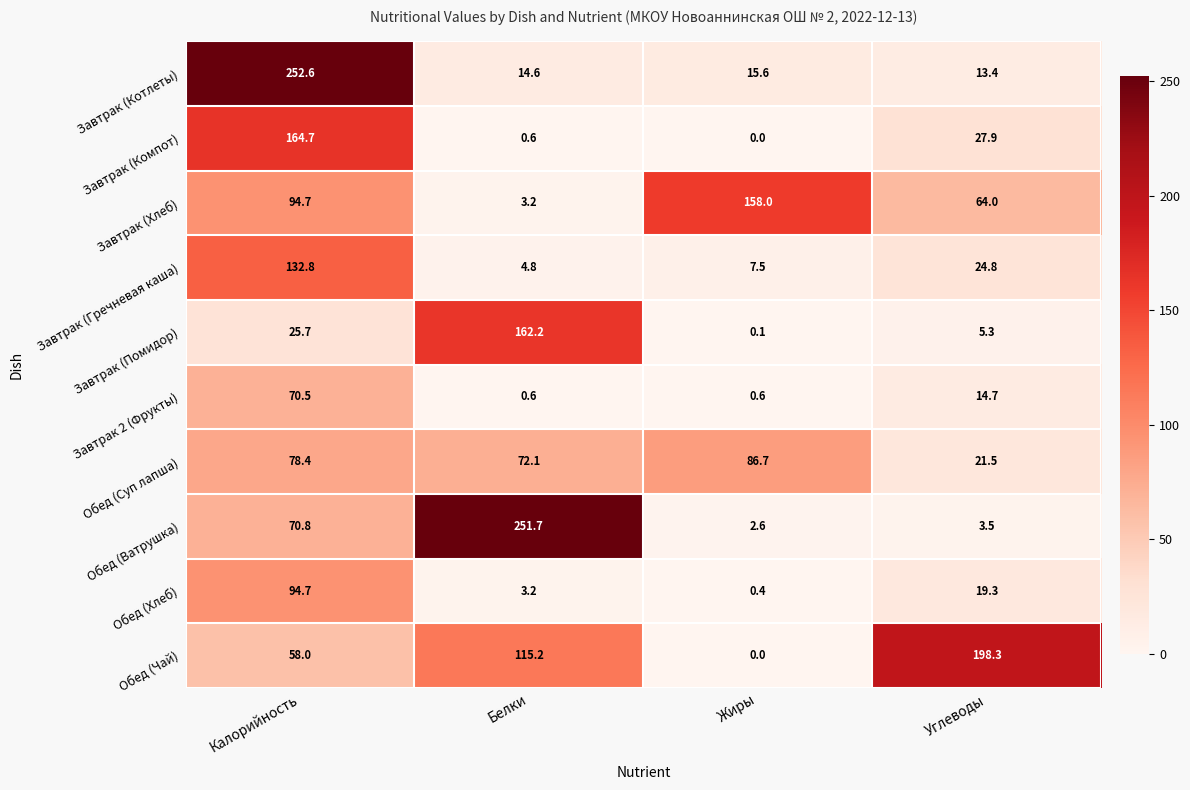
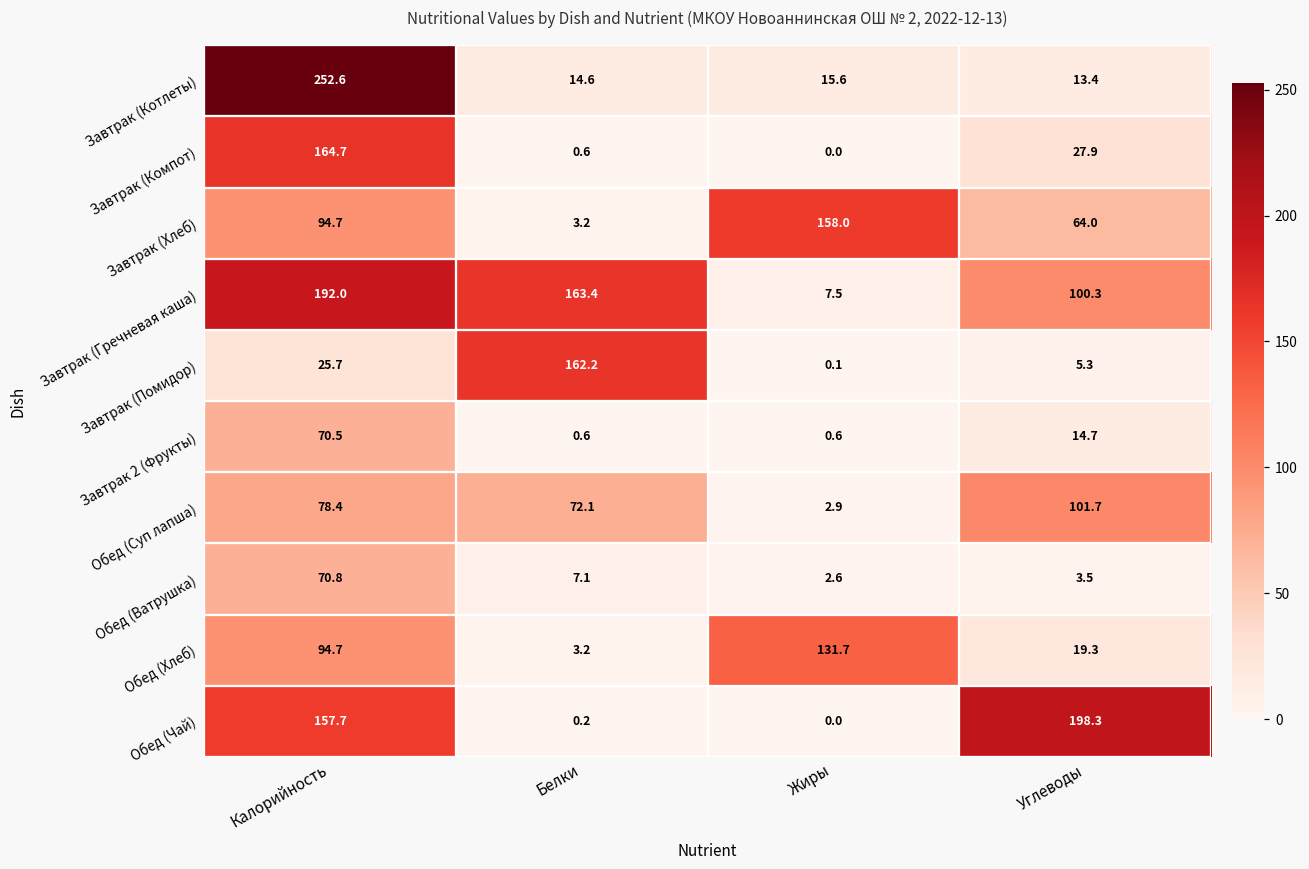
Завтрак (Гречневая каша), Калорийность: 132.8 -> 192.0
Завтрак (Гречневая каша), Белки: 4.8 -> 163.4
Завтрак (Гречневая каша), Углеводы: 24.8 -> 100.3
Обед (Суп лапша), Жиры: 86.7 -> 2.9
Обед (Суп лапша), Углеводы: 21.5 -> 101.7
Обед (Ватрушка), Белки: 251.7 -> 7.1
Обед (Хлеб), Жиры: 0.4 -> 131.7
Обед (Чай), Калорийность: 58.0 -> 157.7
Обед (Чай), Белки: 115.2 -> 0.2
